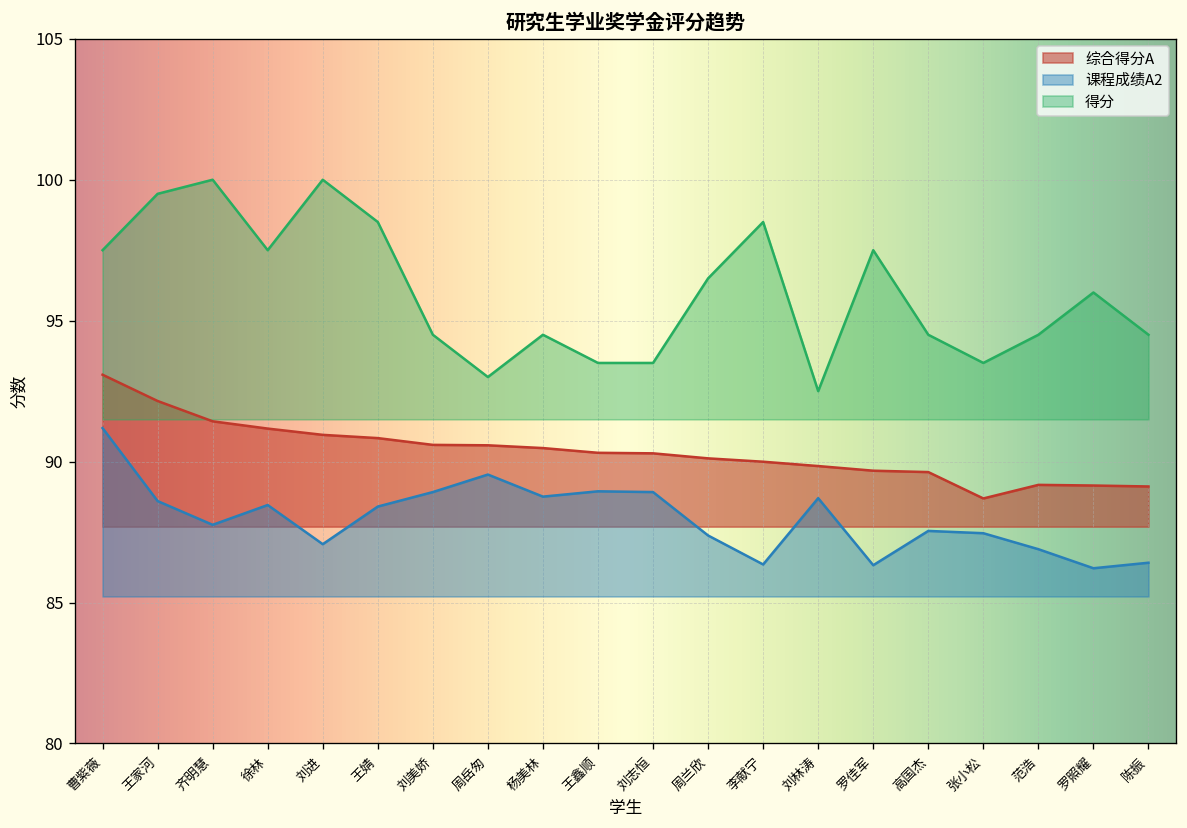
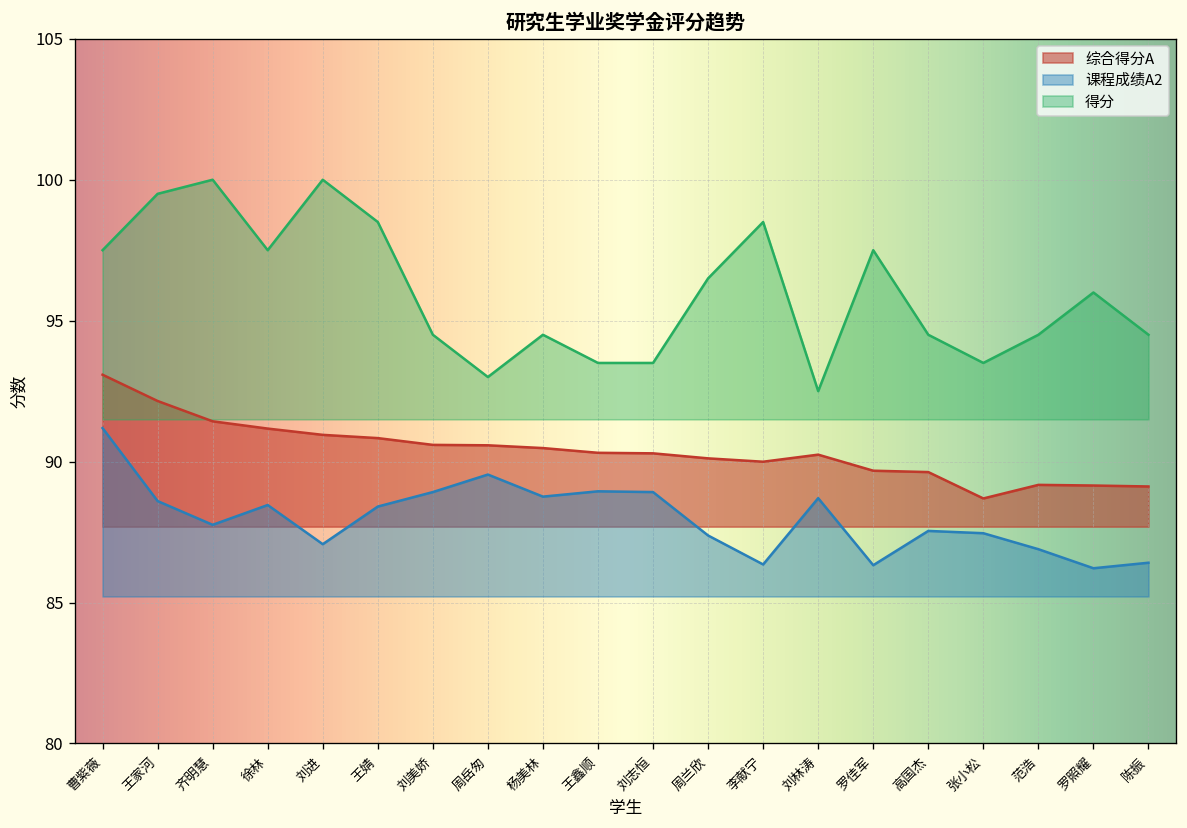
综合得分A, 刘林涛: 89.8 -> 90.2
